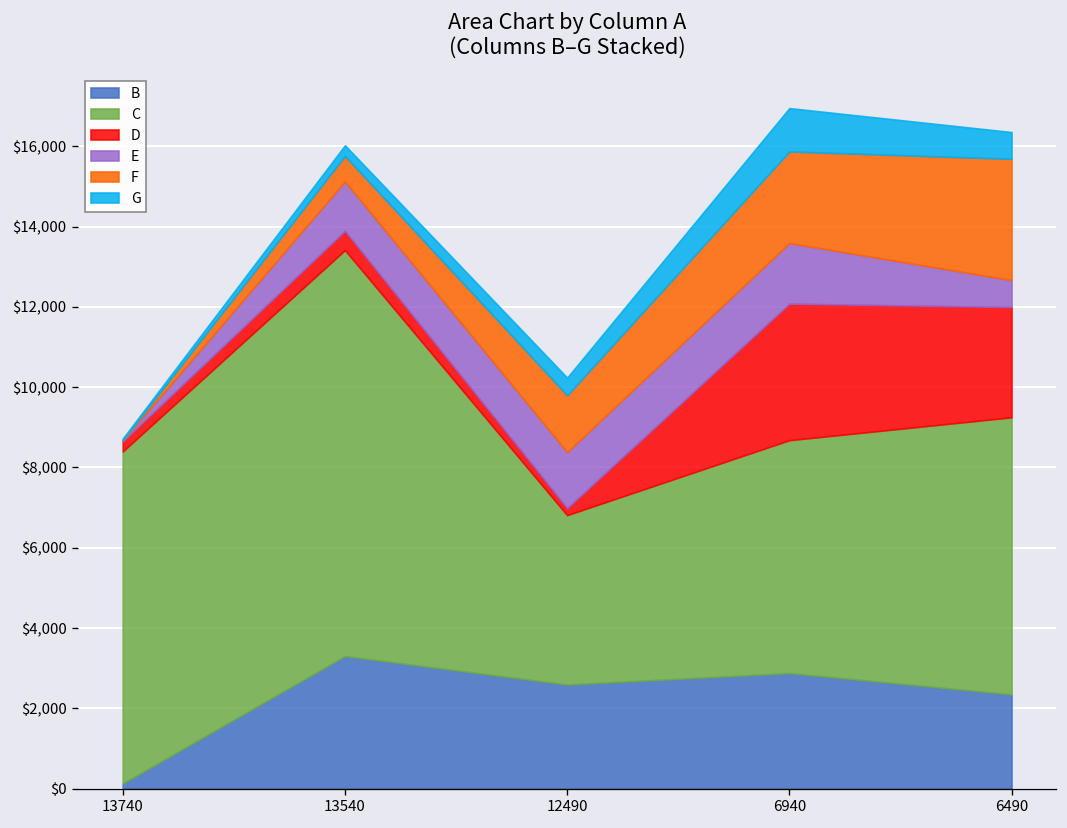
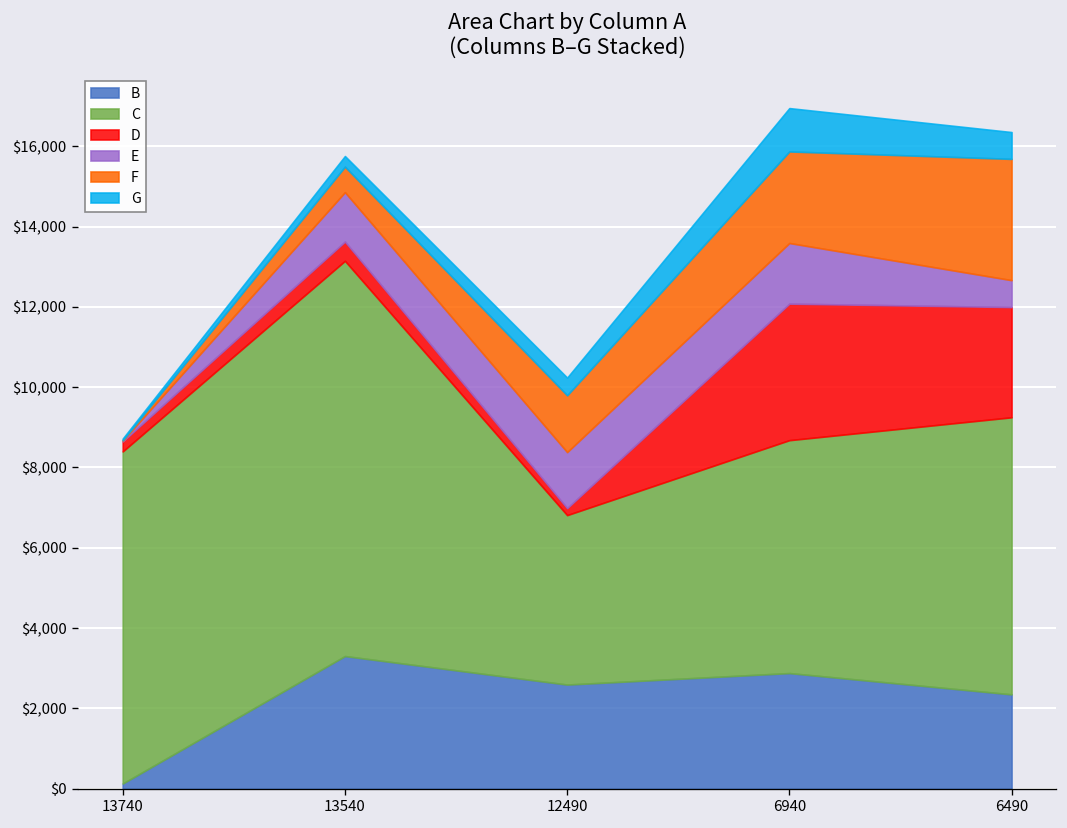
C, 13540: $10,100 -> $9,800
